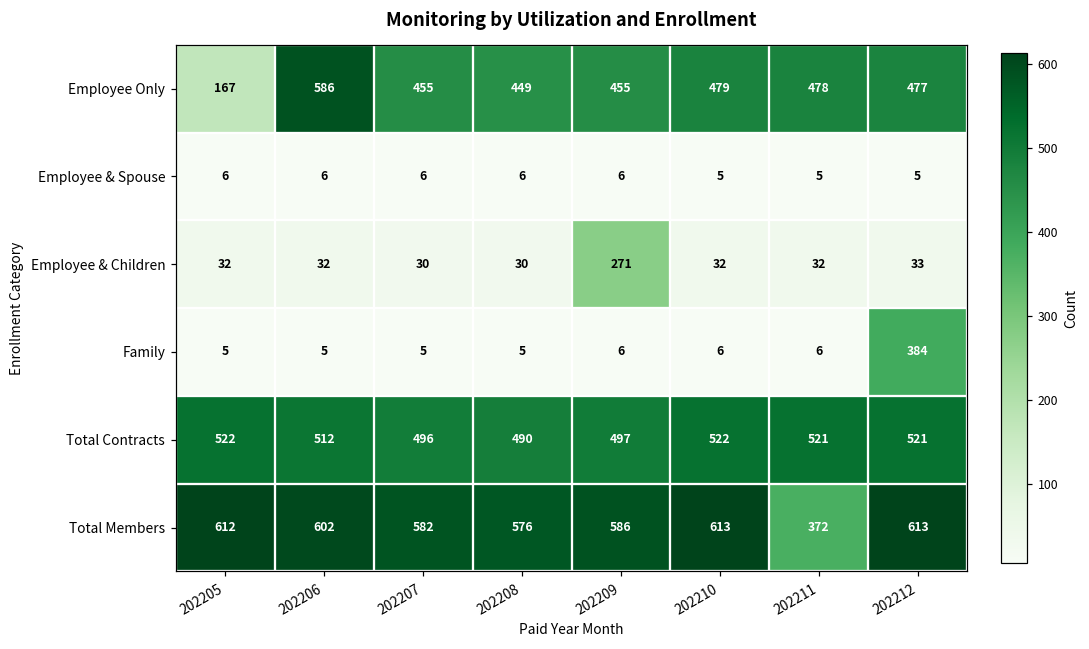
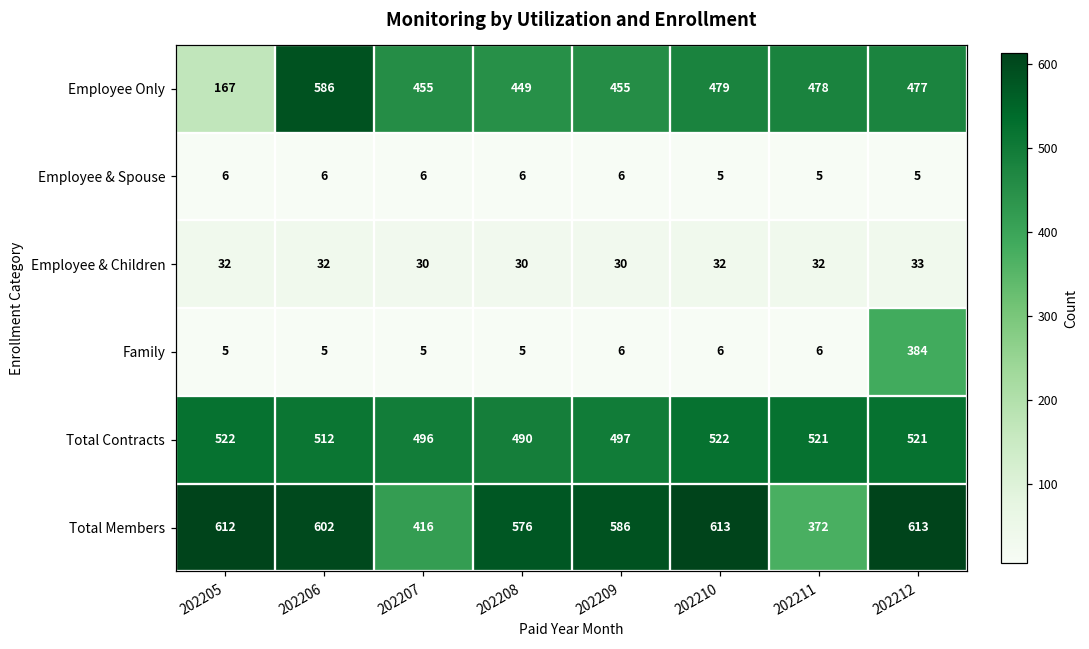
Employee & Children, 202209: 271 -> 30
Total Members, 202207: 582 -> 416
